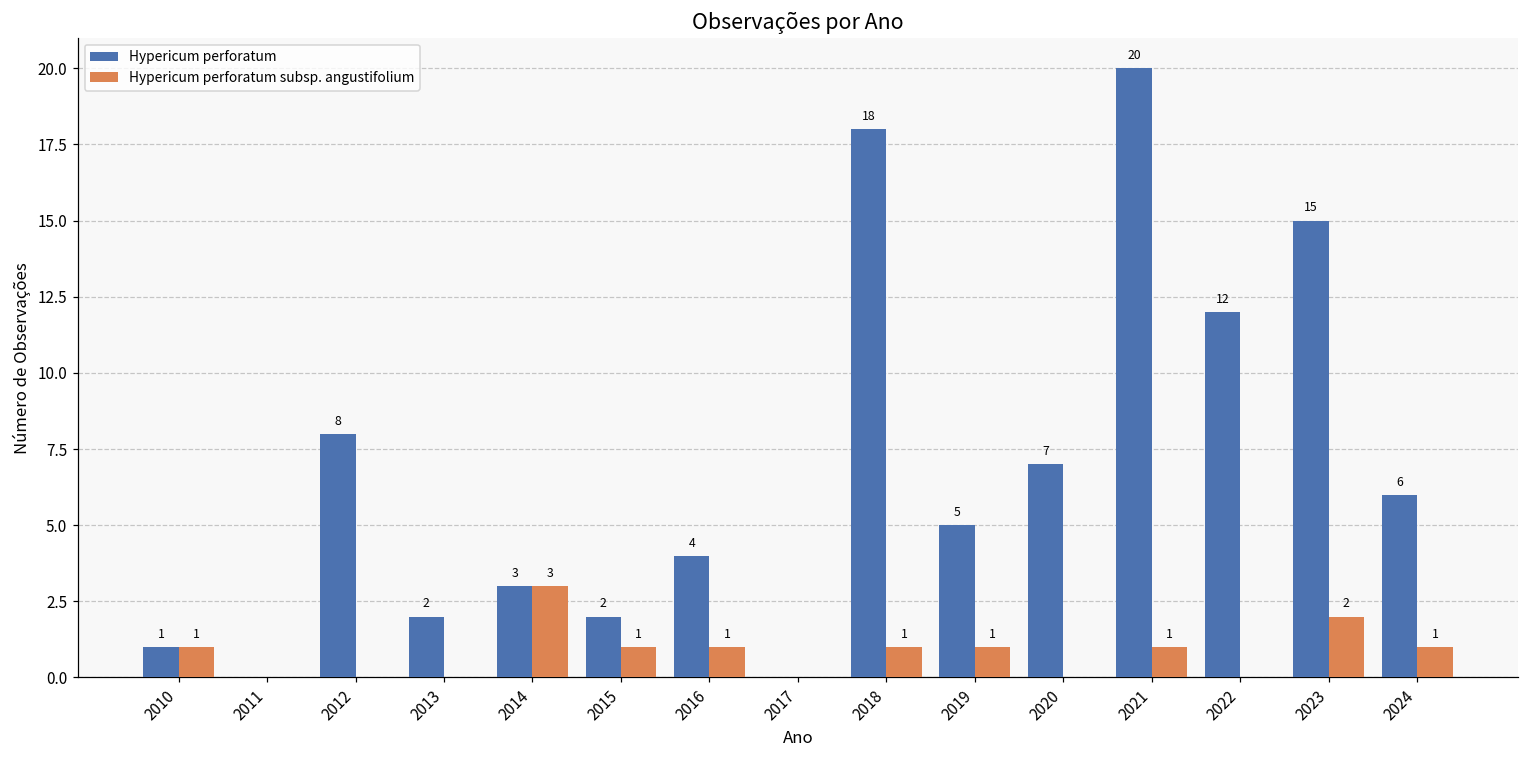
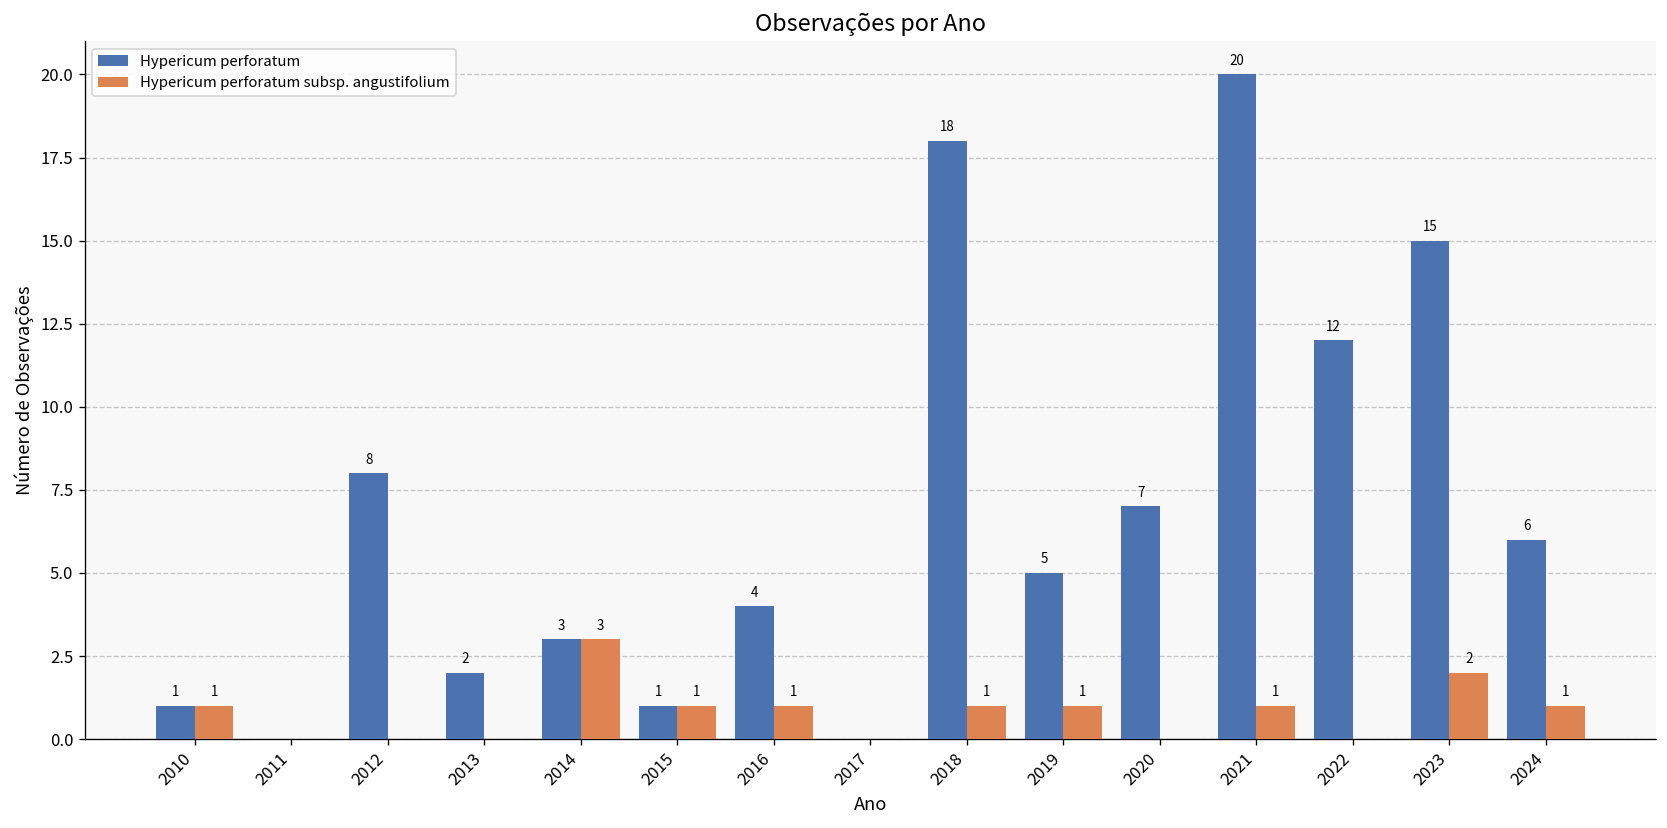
Hypericum perforatum, 2015: 2 -> 1
